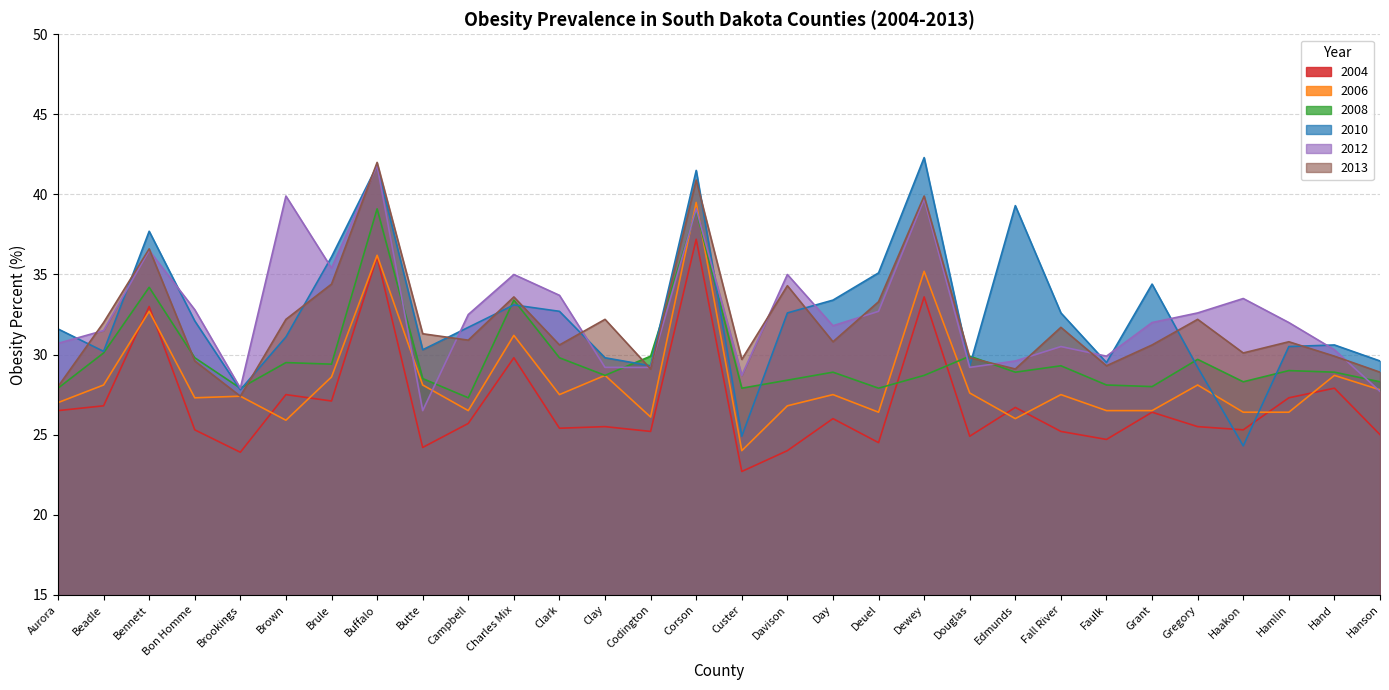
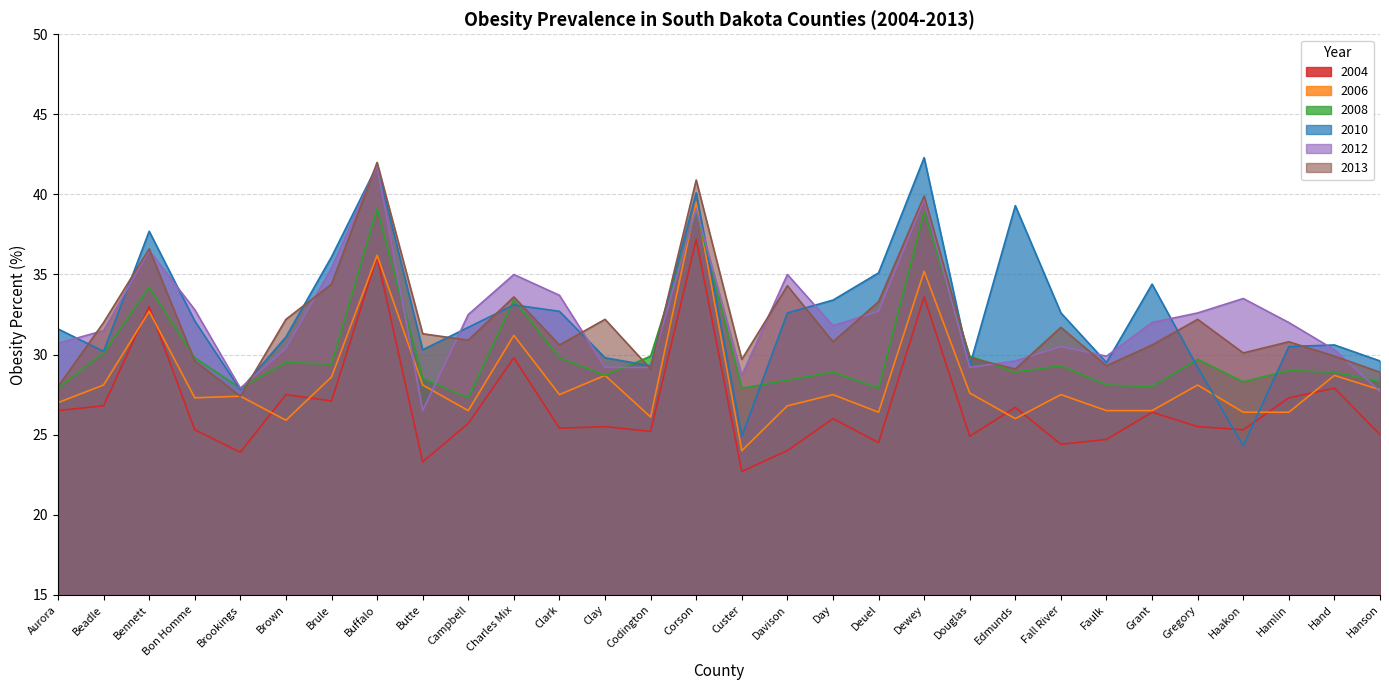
2012, Brown: 39.9 -> 30.4
2004, Butte: 24.2 -> 23.3
2010, Corson: 41.5 -> 40.1
2008, Dewey: 28.7 -> 38.9
2004, Fall River: 25.2 -> 24.4
